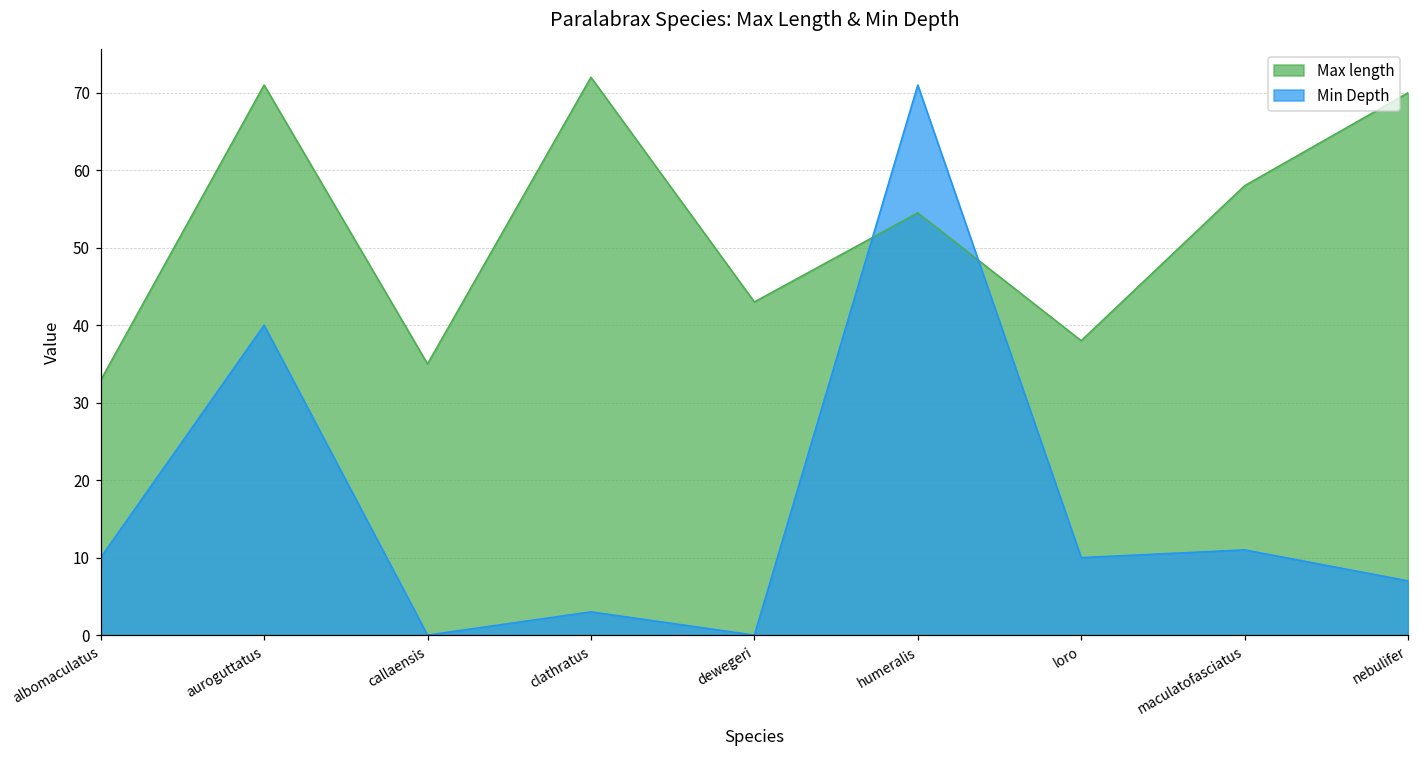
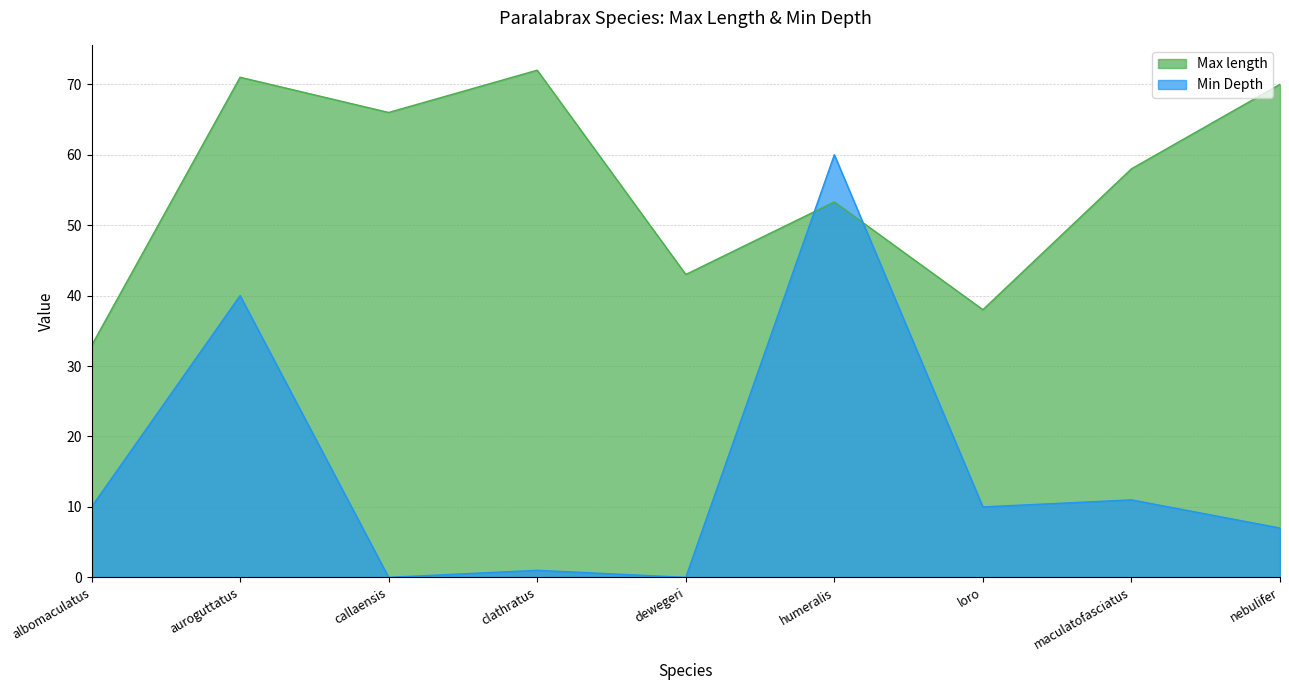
Max length, callaensis: 35 -> 66
Min Depth, clathratus: 3 -> 1
Max length, humeralis: 55 -> 53
Min Depth, humeralis: 71 -> 60
